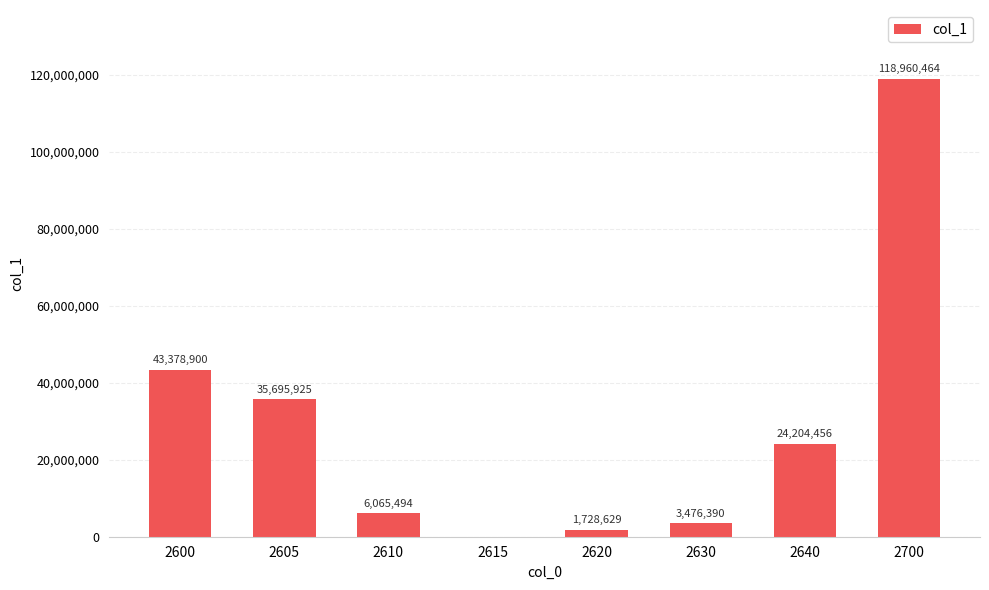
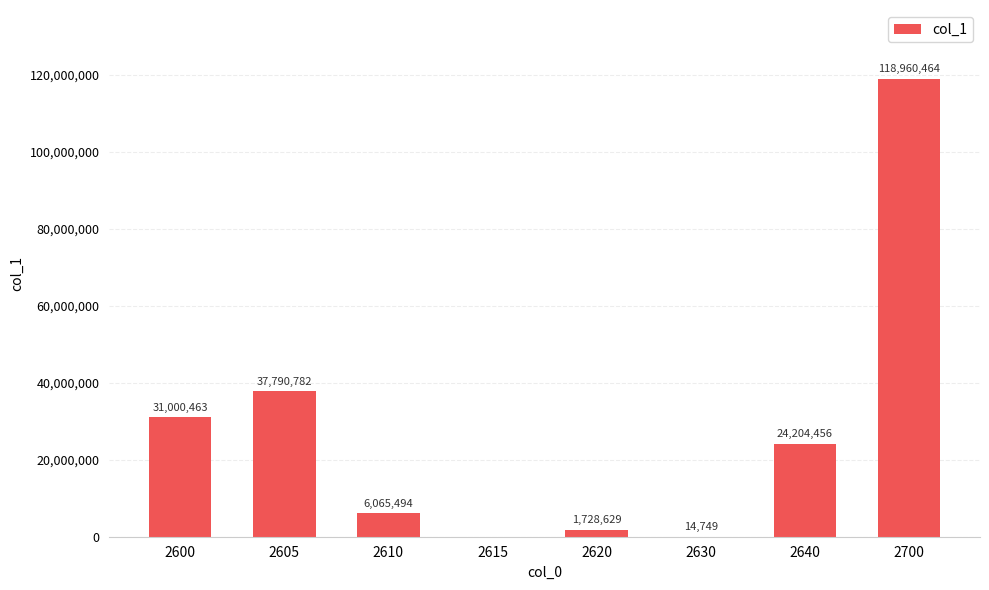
2600: 43,378,900 -> 31,000,463
2605: 35,695,925 -> 37,790,782
2630: 3,476,390 -> 14,749
